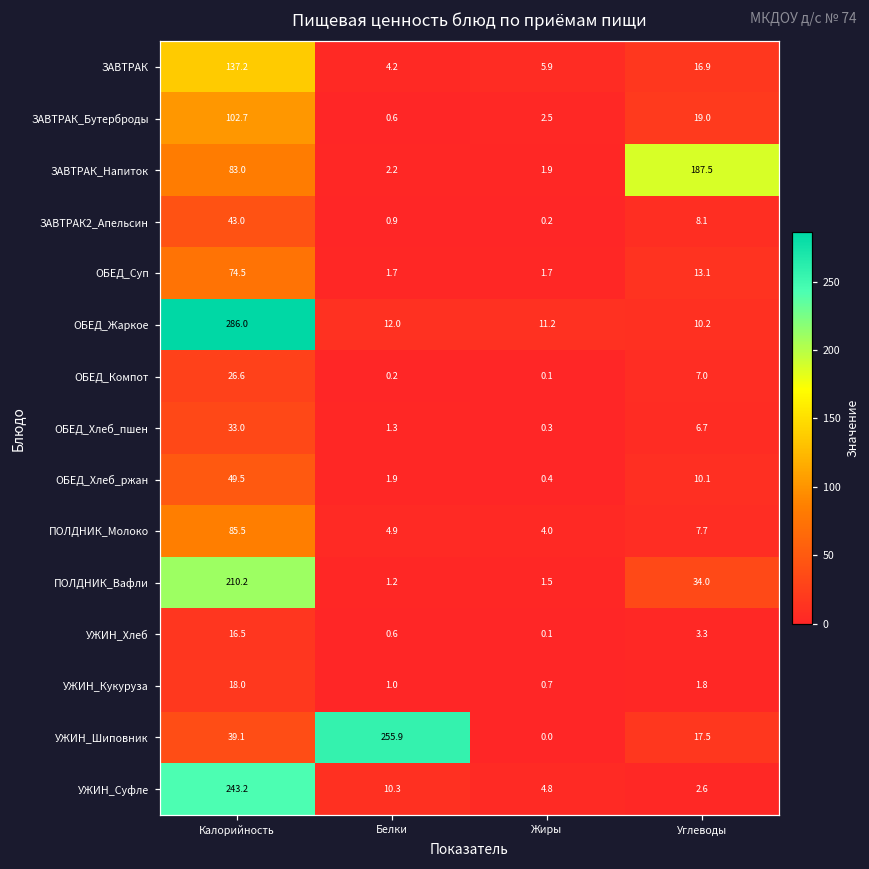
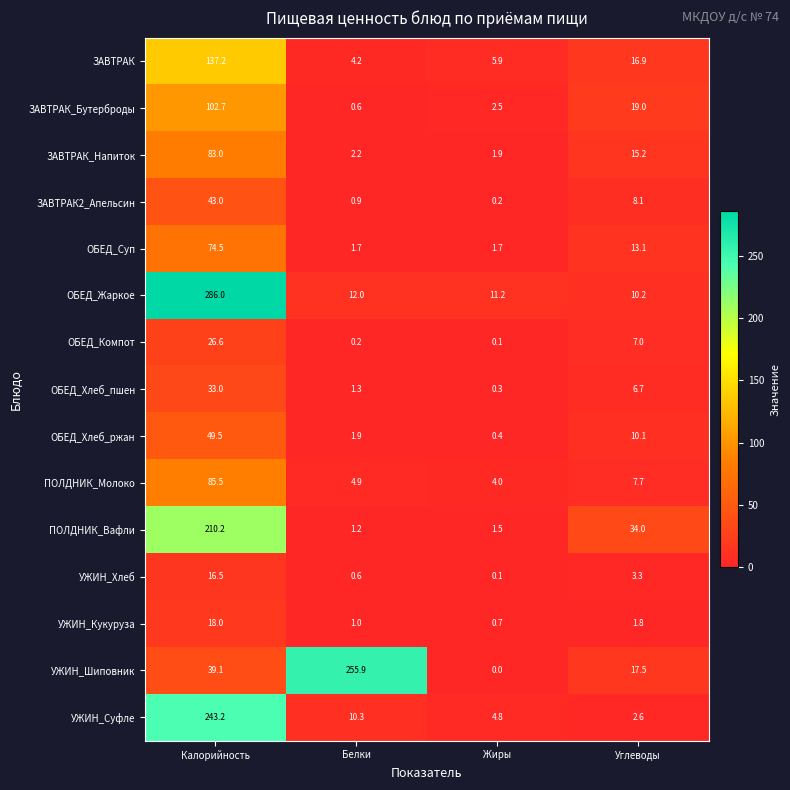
ЗАВТРАК_Напиток, Углеводы: 187.5 -> 15.2
